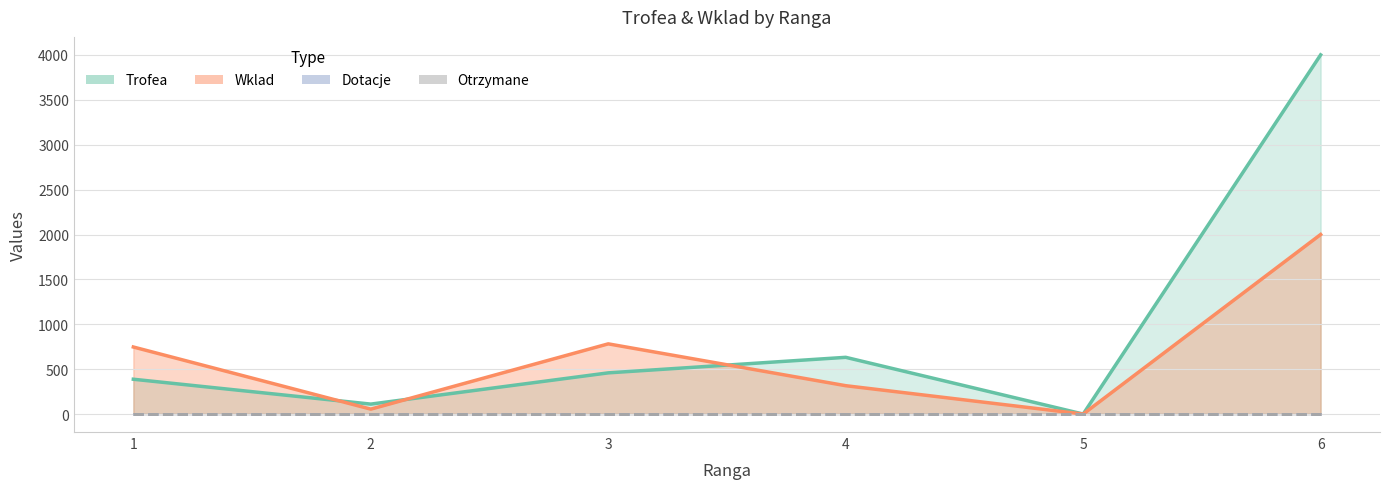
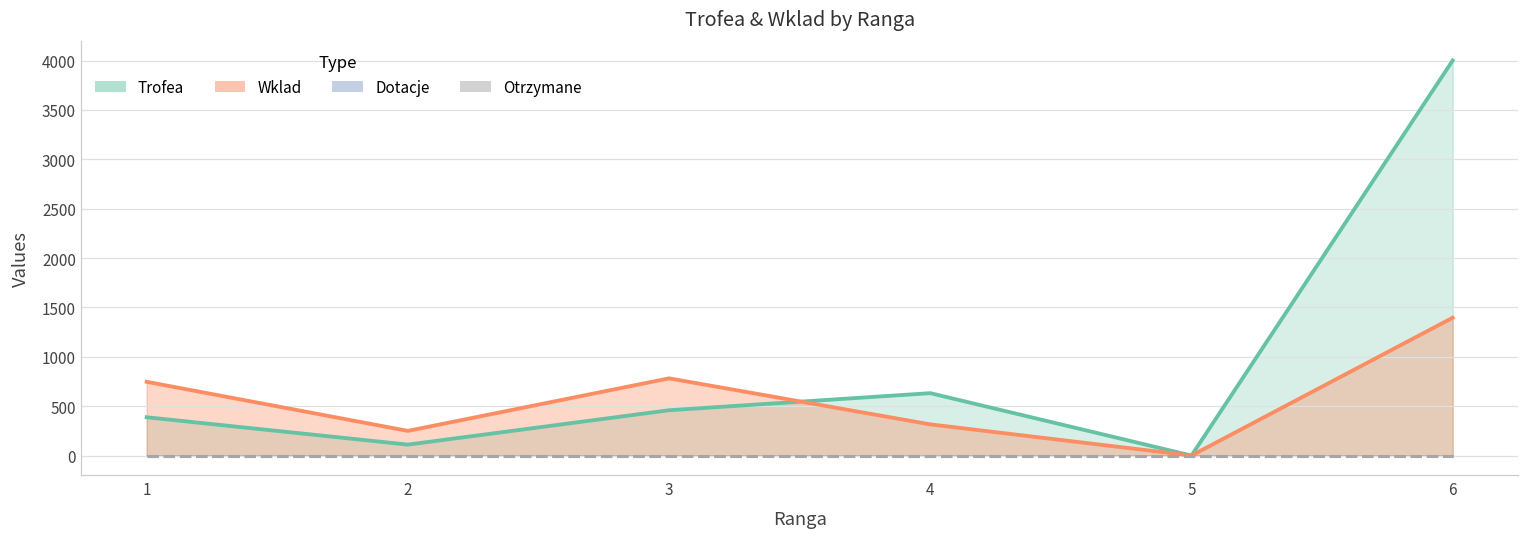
Wklad, 2: 100 -> 300
Wklad, 6: 2000 -> 1400
